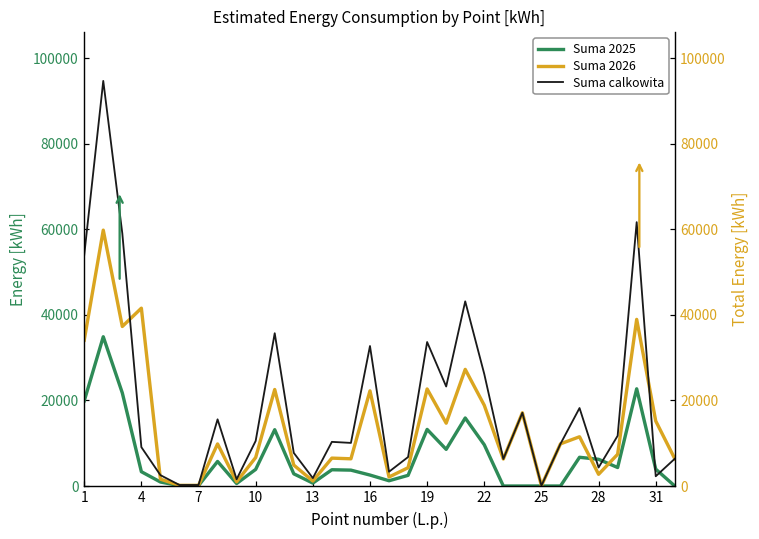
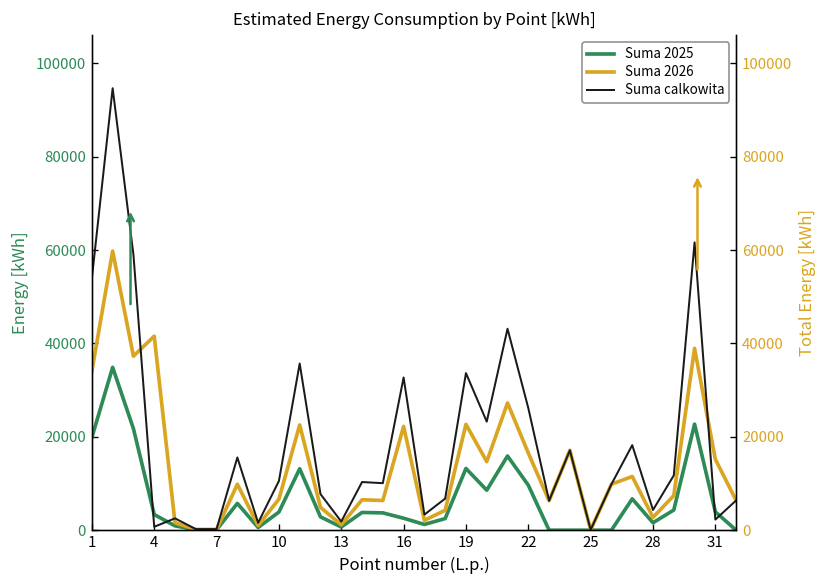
Suma calkowita, 4: 9000 -> 1000
Suma 2026, 22: 19000 -> 17000
Suma 2025, 28: 6000 -> 2000
